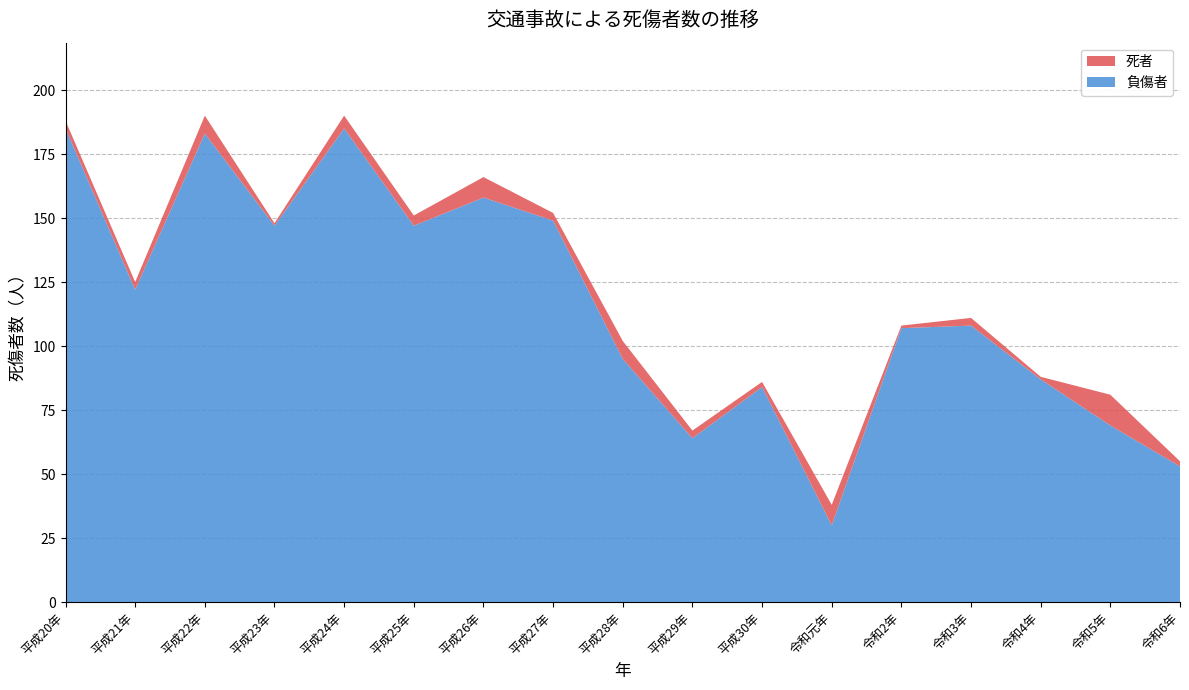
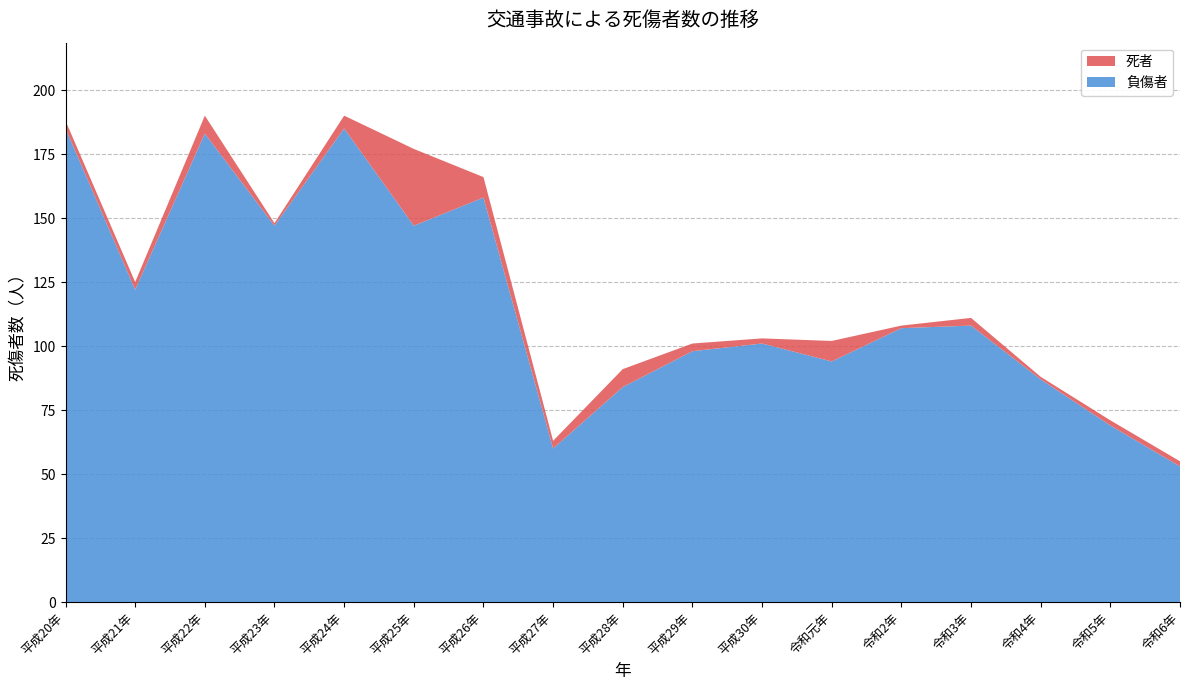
死者, 平成25年: 4 -> 30
負傷者, 平成27年: 149 -> 60
負傷者, 平成28年: 95 -> 84
負傷者, 平成29年: 64 -> 98
負傷者, 平成30年: 84 -> 101
負傷者, 令和元年: 30 -> 94
死者, 令和5年: 12 -> 2
